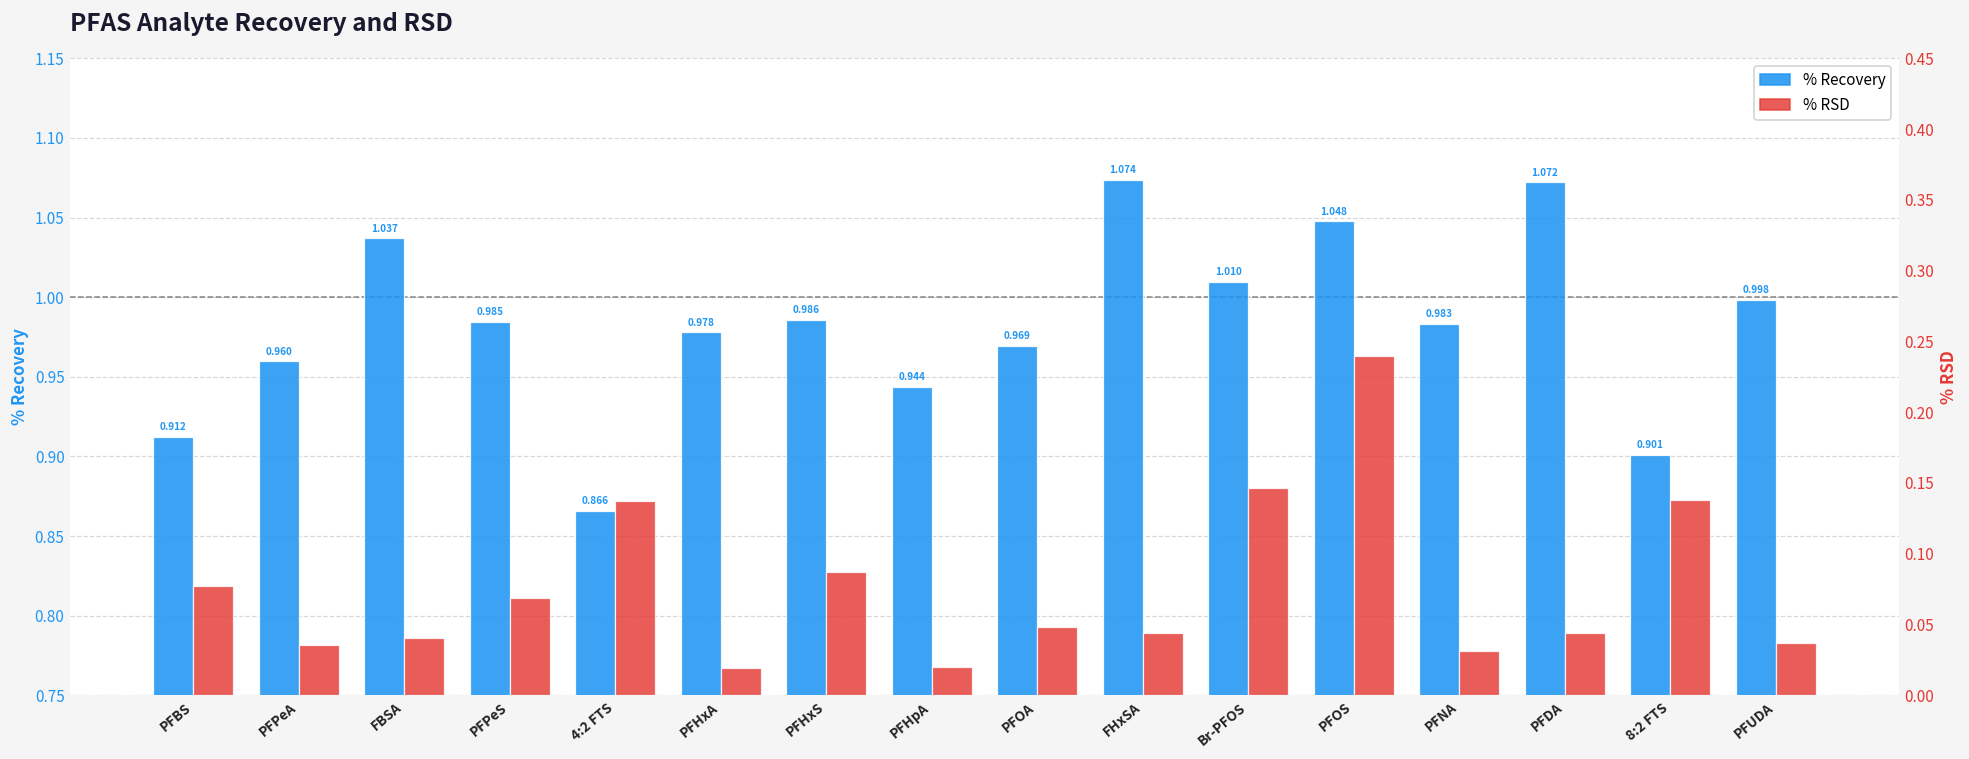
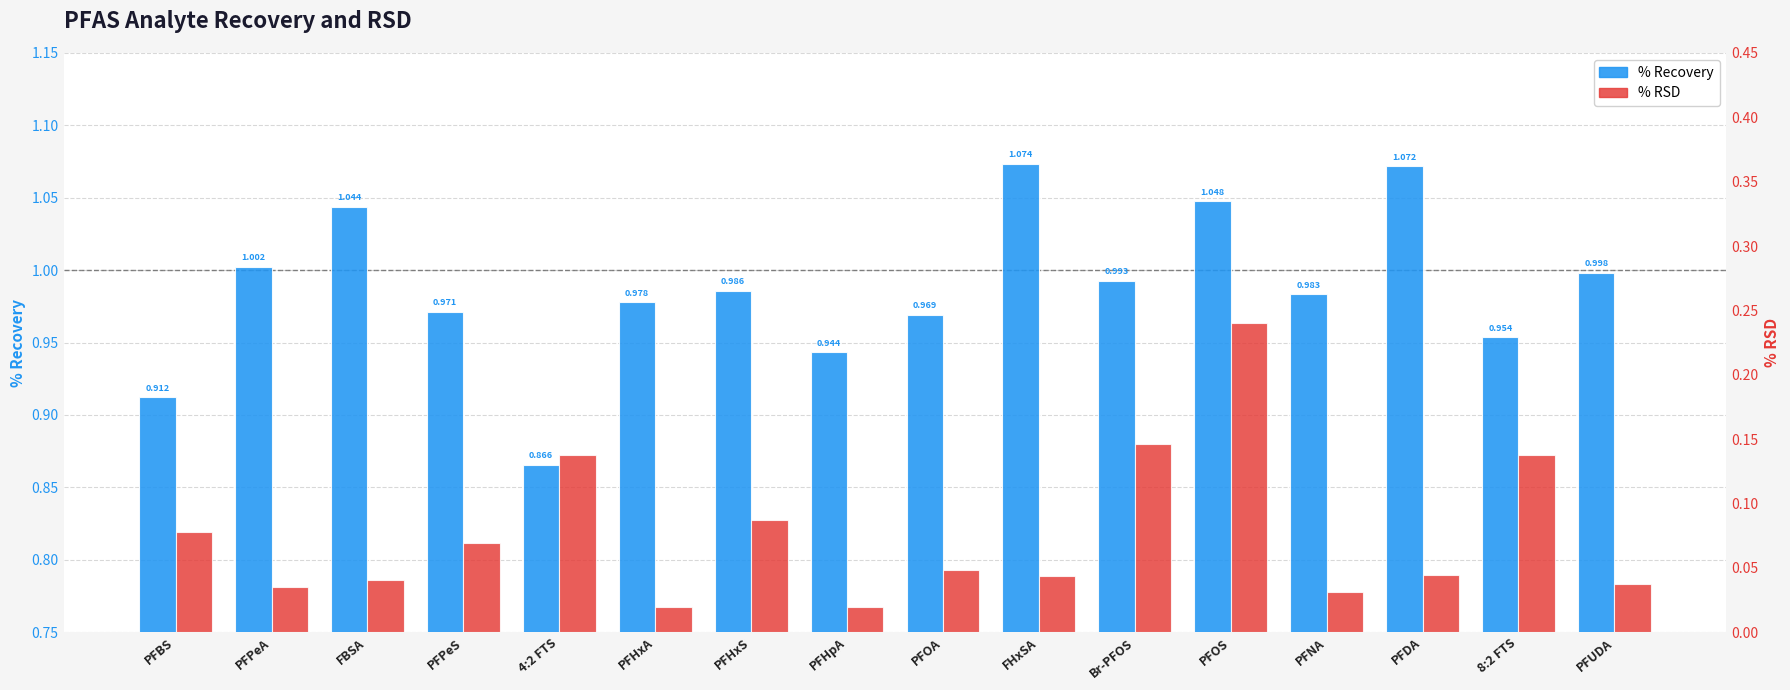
% Recovery, PFPeA: 0.960 -> 1.002
% Recovery, FBSA: 1.037 -> 1.044
% Recovery, PFPeS: 0.985 -> 0.971
% Recovery, Br-PFOS: 1.010 -> 0.993
% Recovery, 8:2 FTS: 0.901 -> 0.954
